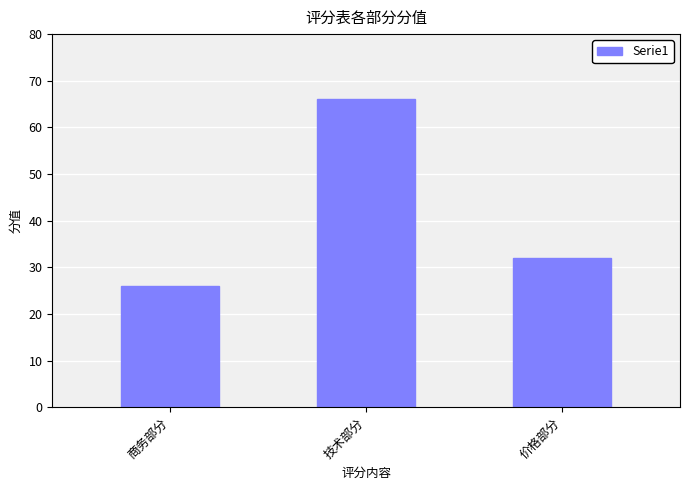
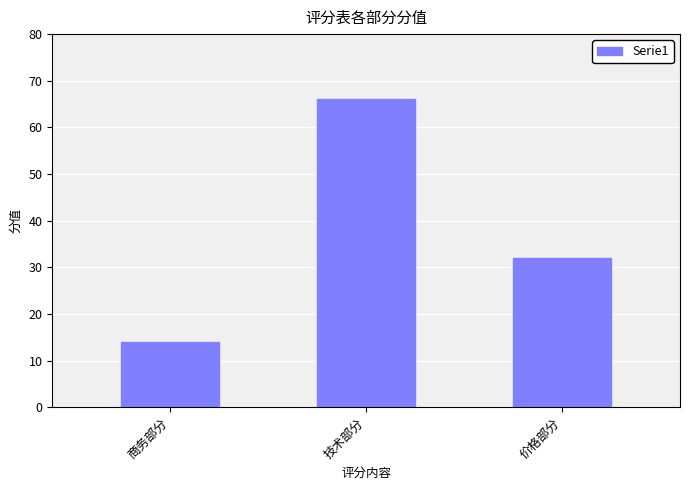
商务部分: 26 -> 14
